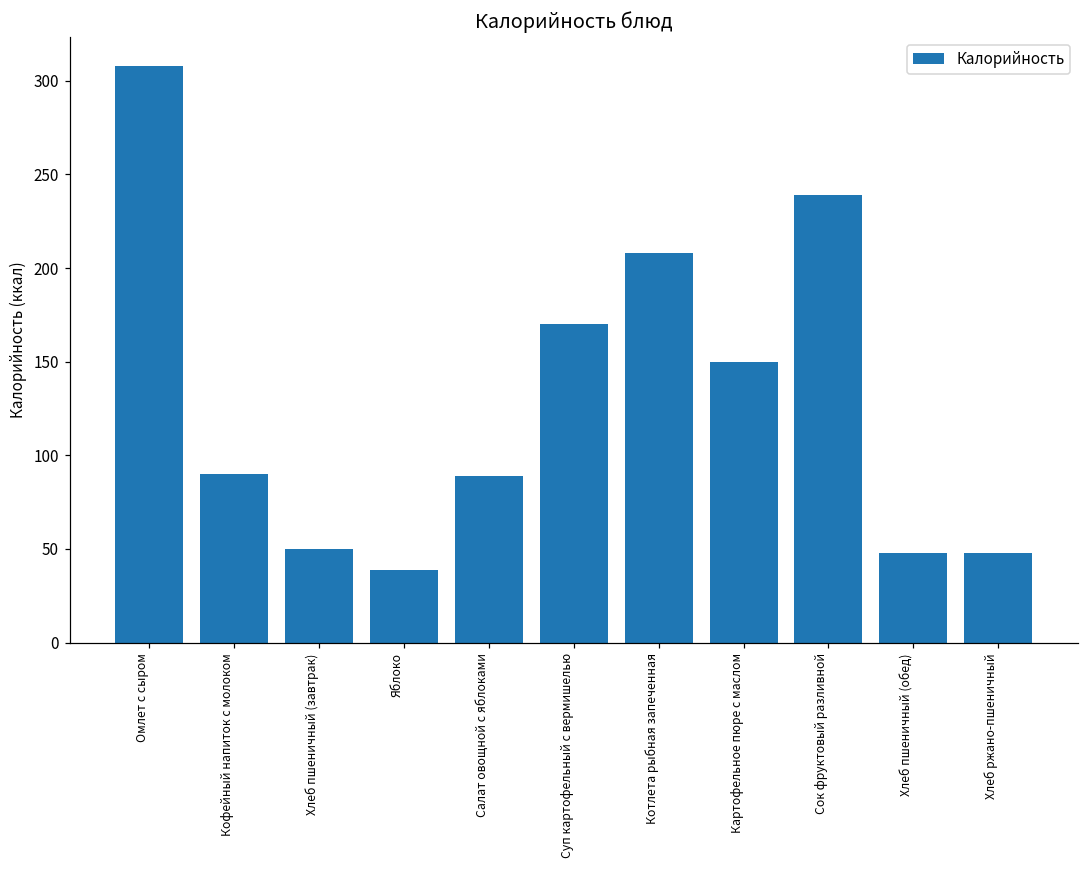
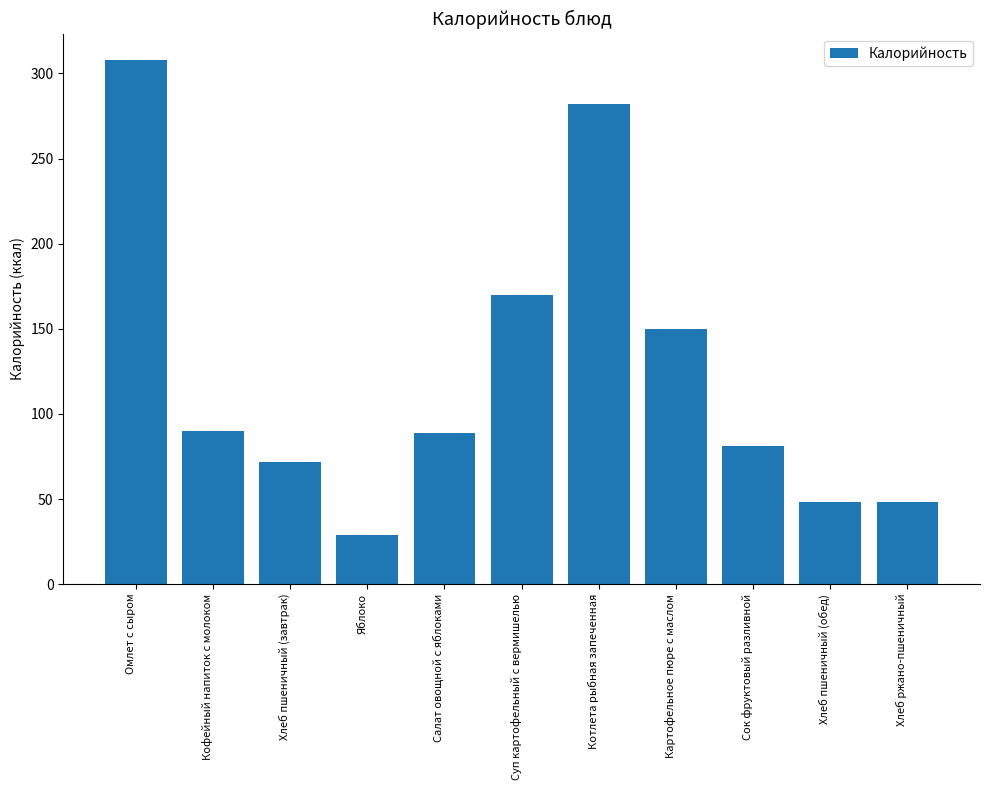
Хлеб пшеничный (завтрак): 50 -> 72
Яблоко: 39 -> 29
Котлета рыбная запеченная: 208 -> 282
Сок фруктовый разливной: 239 -> 81
